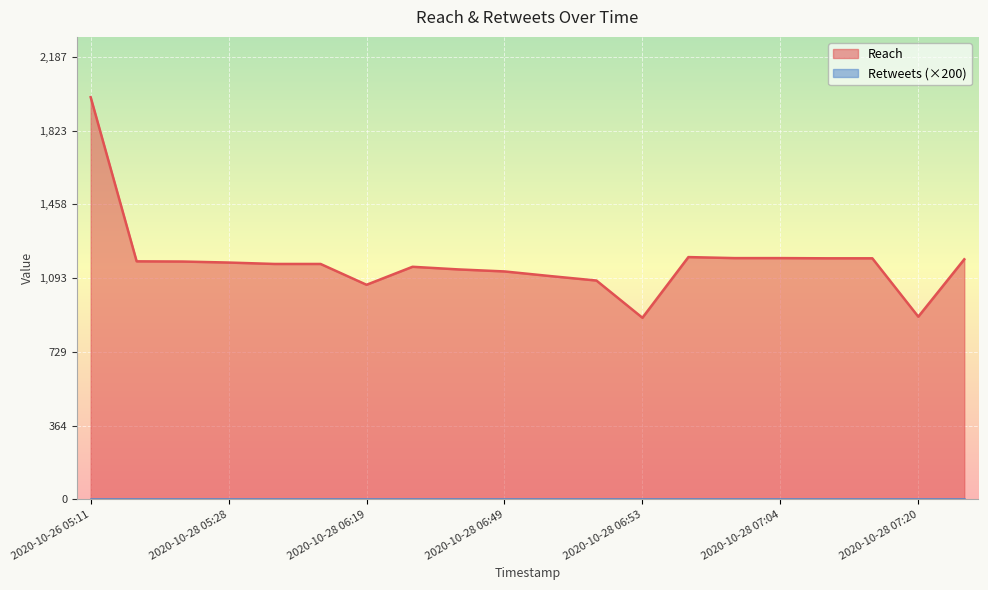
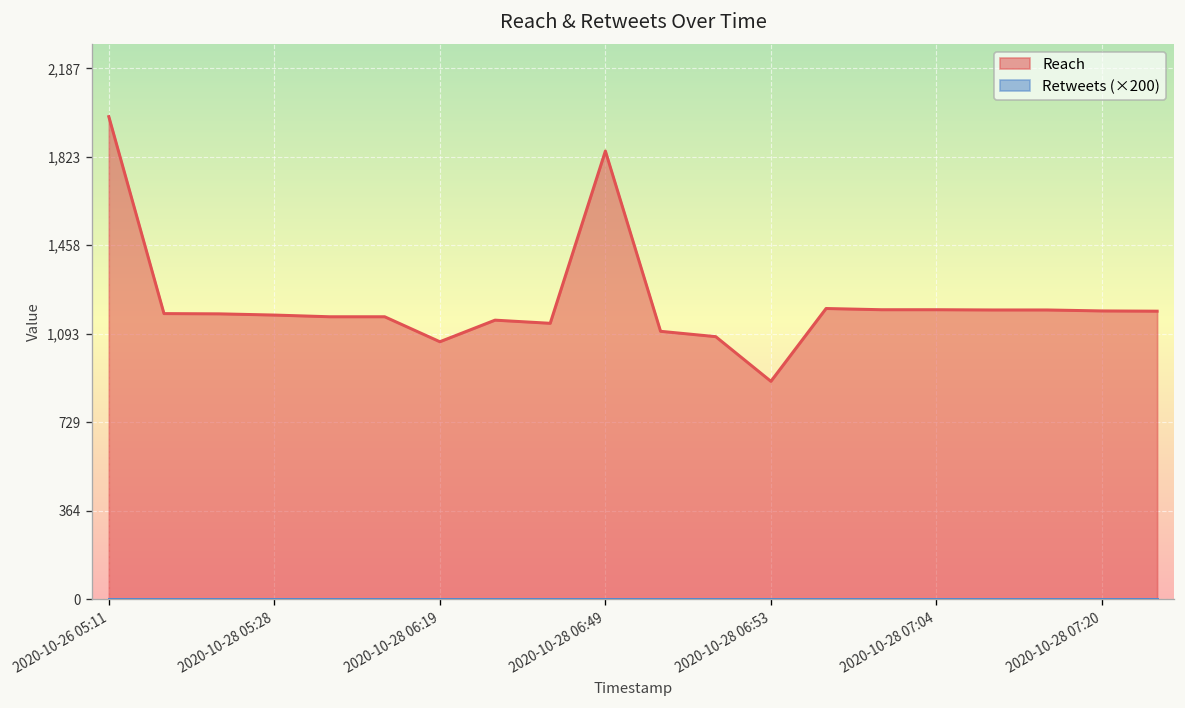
Reach, 2020-10-28 06:49: 1,130 -> 1,850
Reach, 2020-10-28 07:20: 900 -> 1,190
